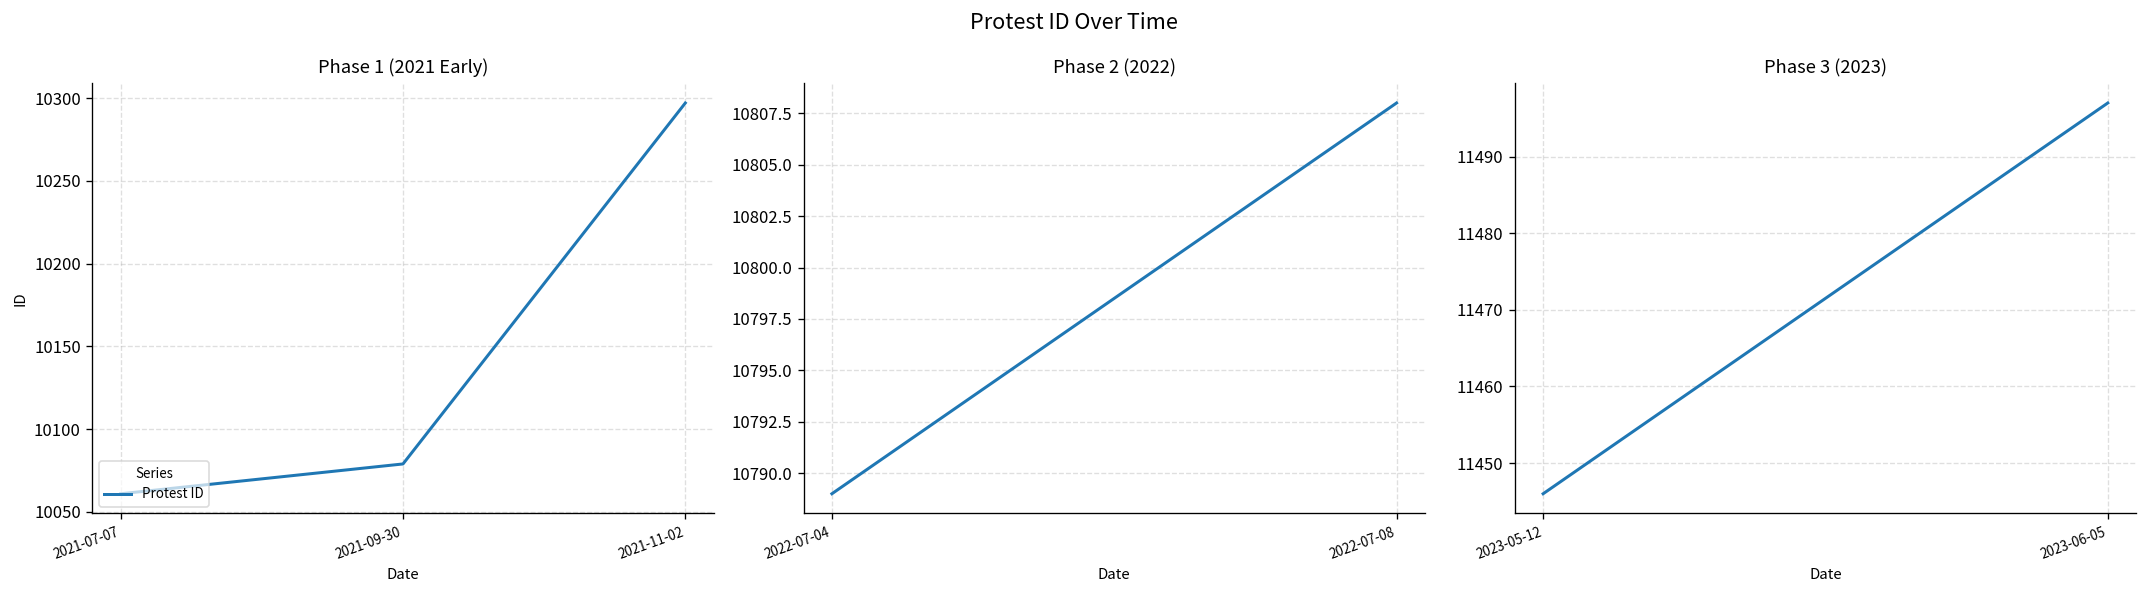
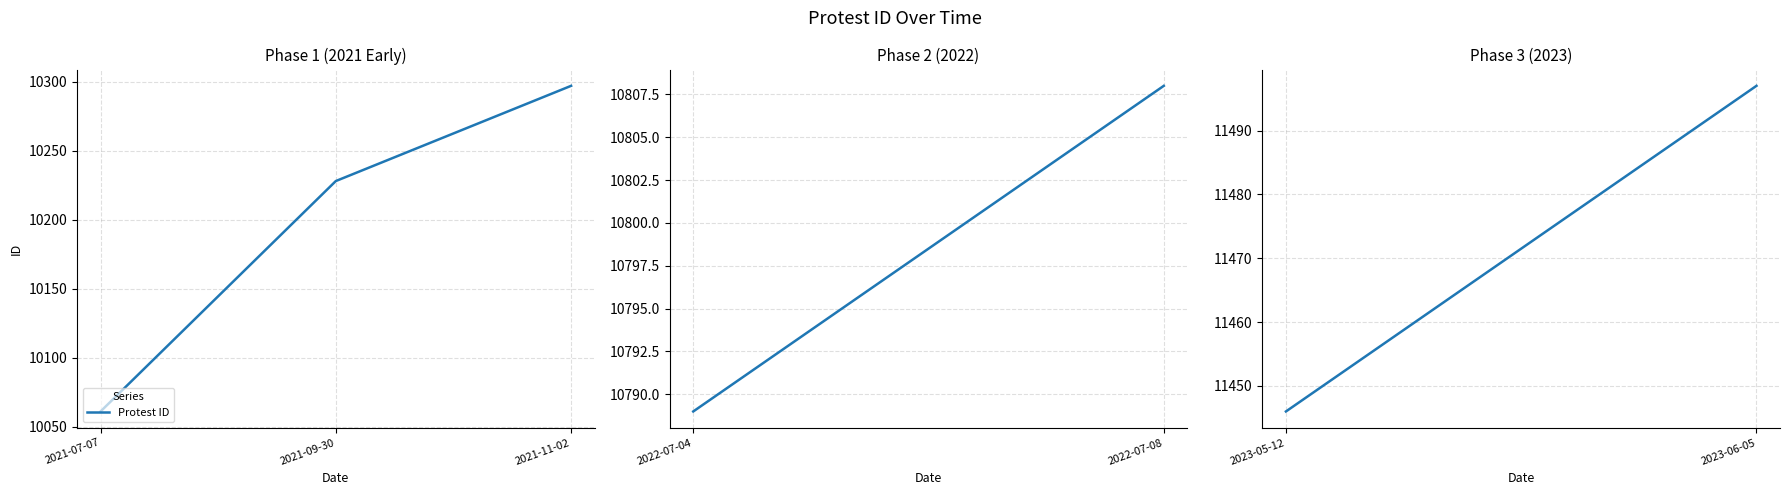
Phase 1 (2021 Early), 2021-09-30: 10079 -> 10228
